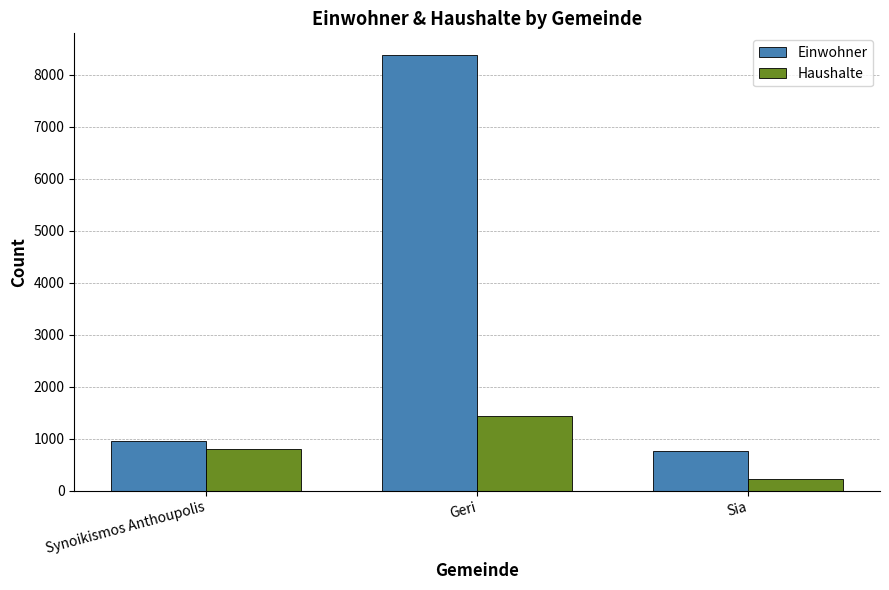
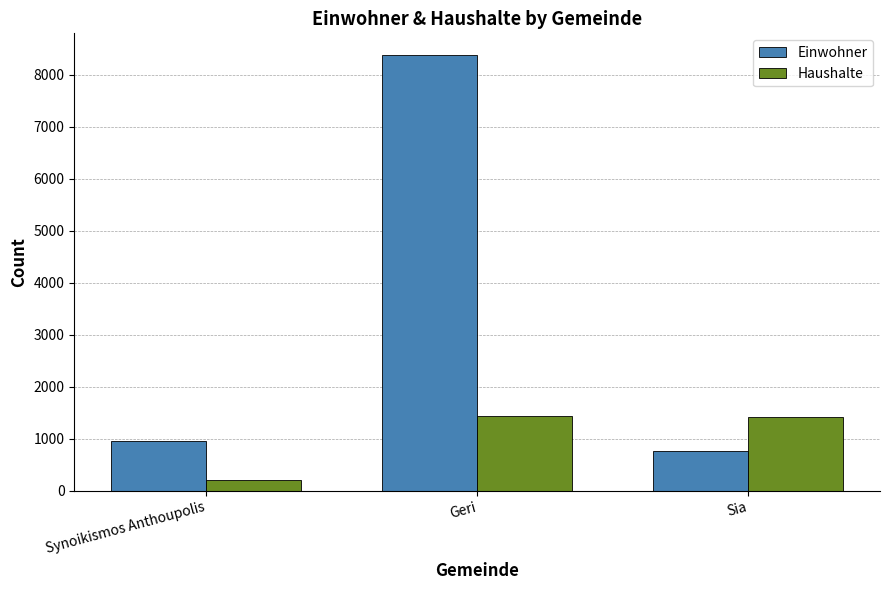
Haushalte, Synoikismos Anthoupolis: 800 -> 200
Haushalte, Sia: 200 -> 1400
